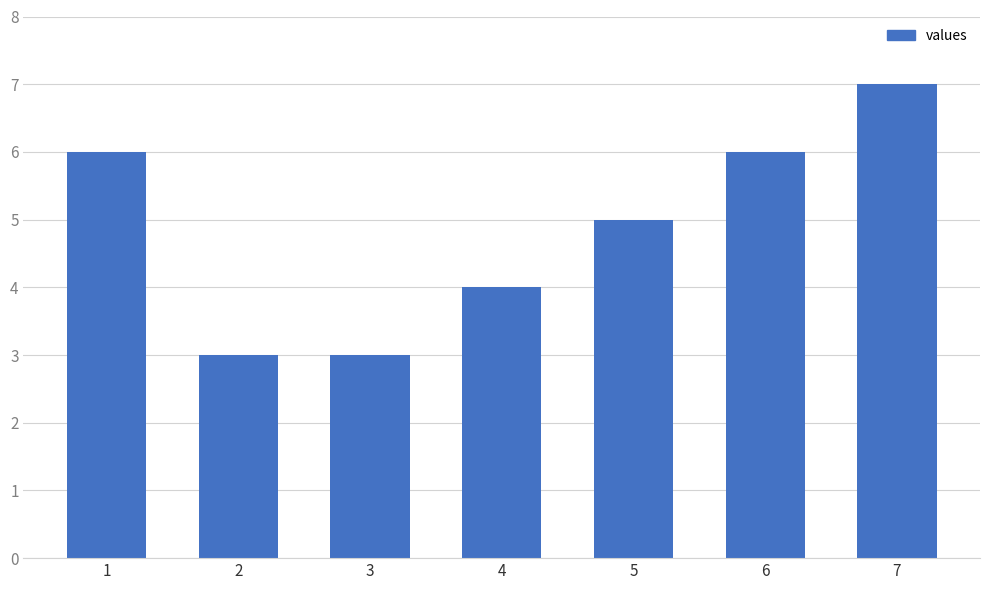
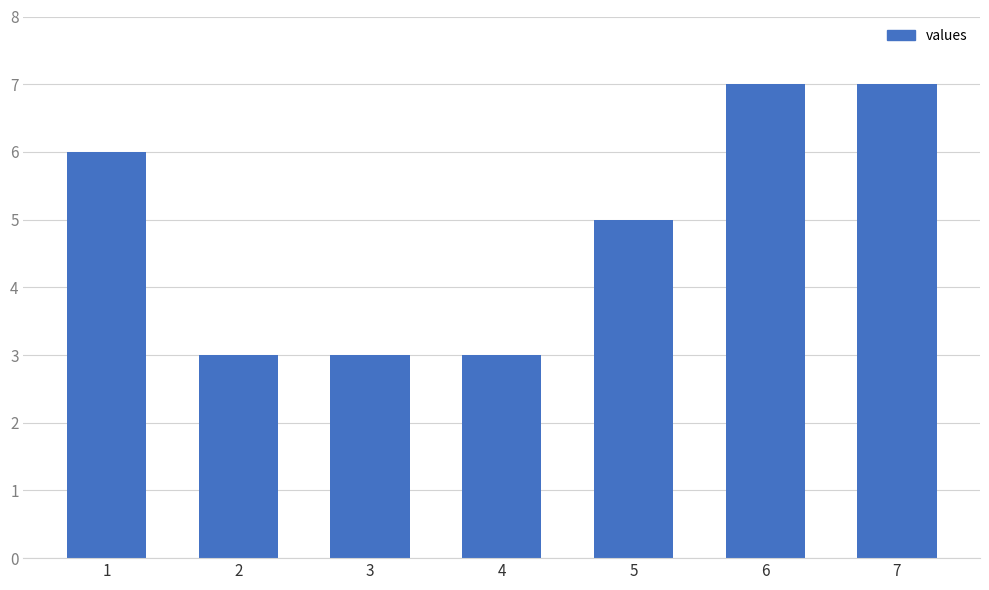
4: 4 -> 3
6: 6 -> 7
